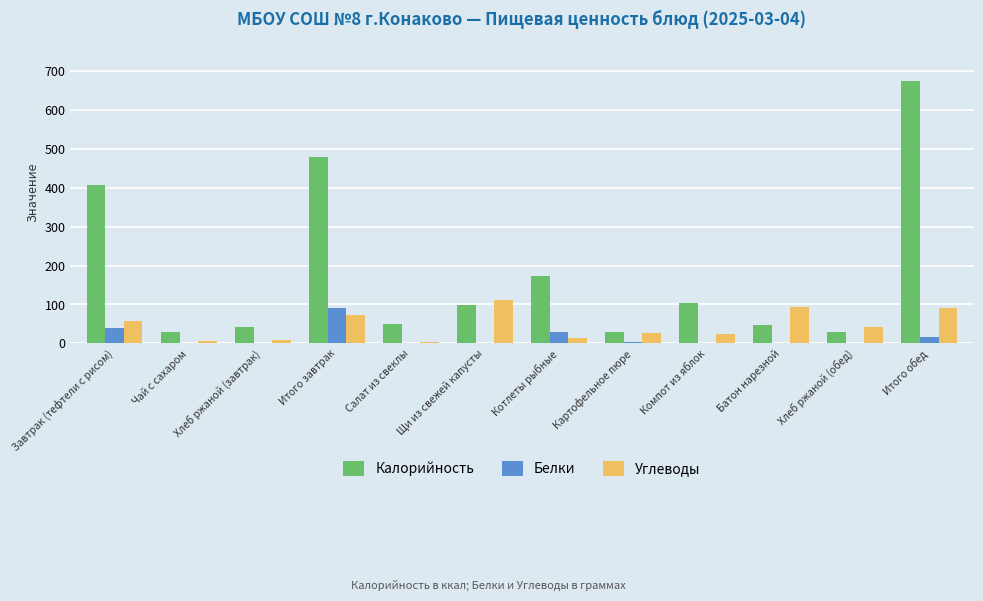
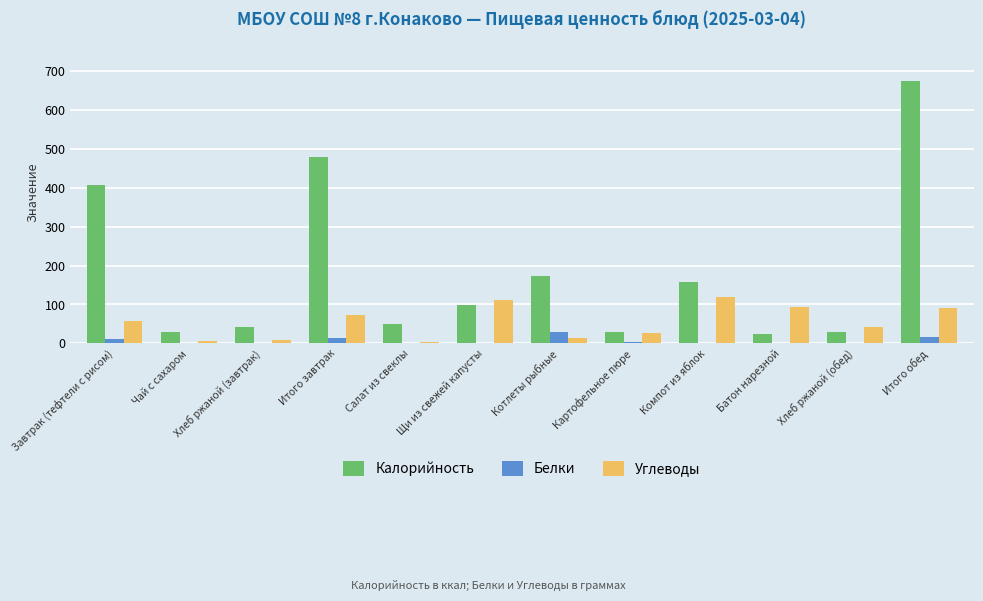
Белки, Завтрак (тефтели с рисом): 40 -> 10
Белки, Итого завтрак: 90 -> 10
Калорийность, Компот из яблок: 100 -> 160
Углеводы, Компот из яблок: 30 -> 120
Калорийность, Батон нарезной: 50 -> 20
